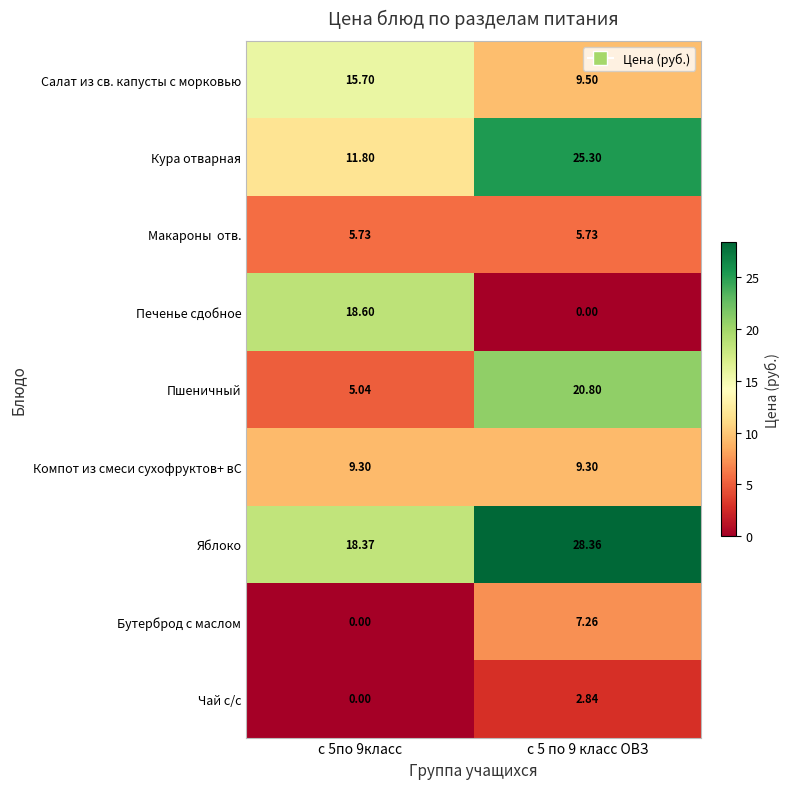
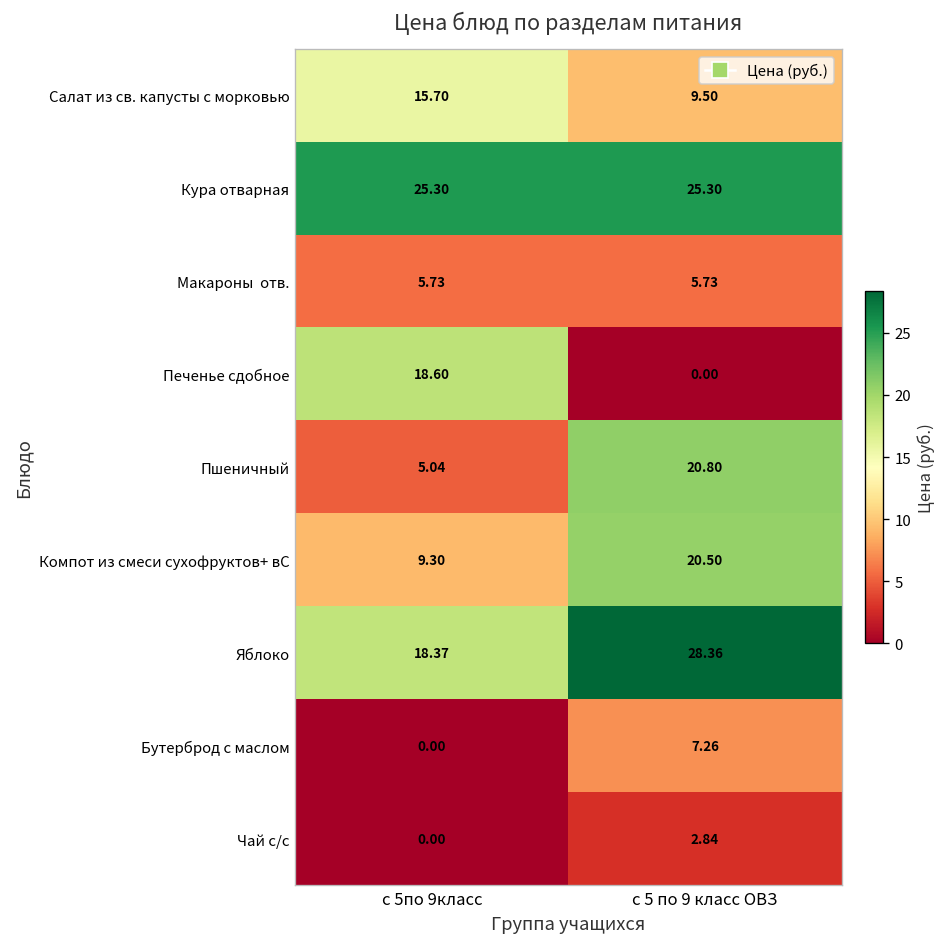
Кура отварная, с 5по 9класс: 11.80 -> 25.30
Компот из смеси сухофруктов+ вС, с 5 по 9 класс ОВЗ: 9.30 -> 20.50
